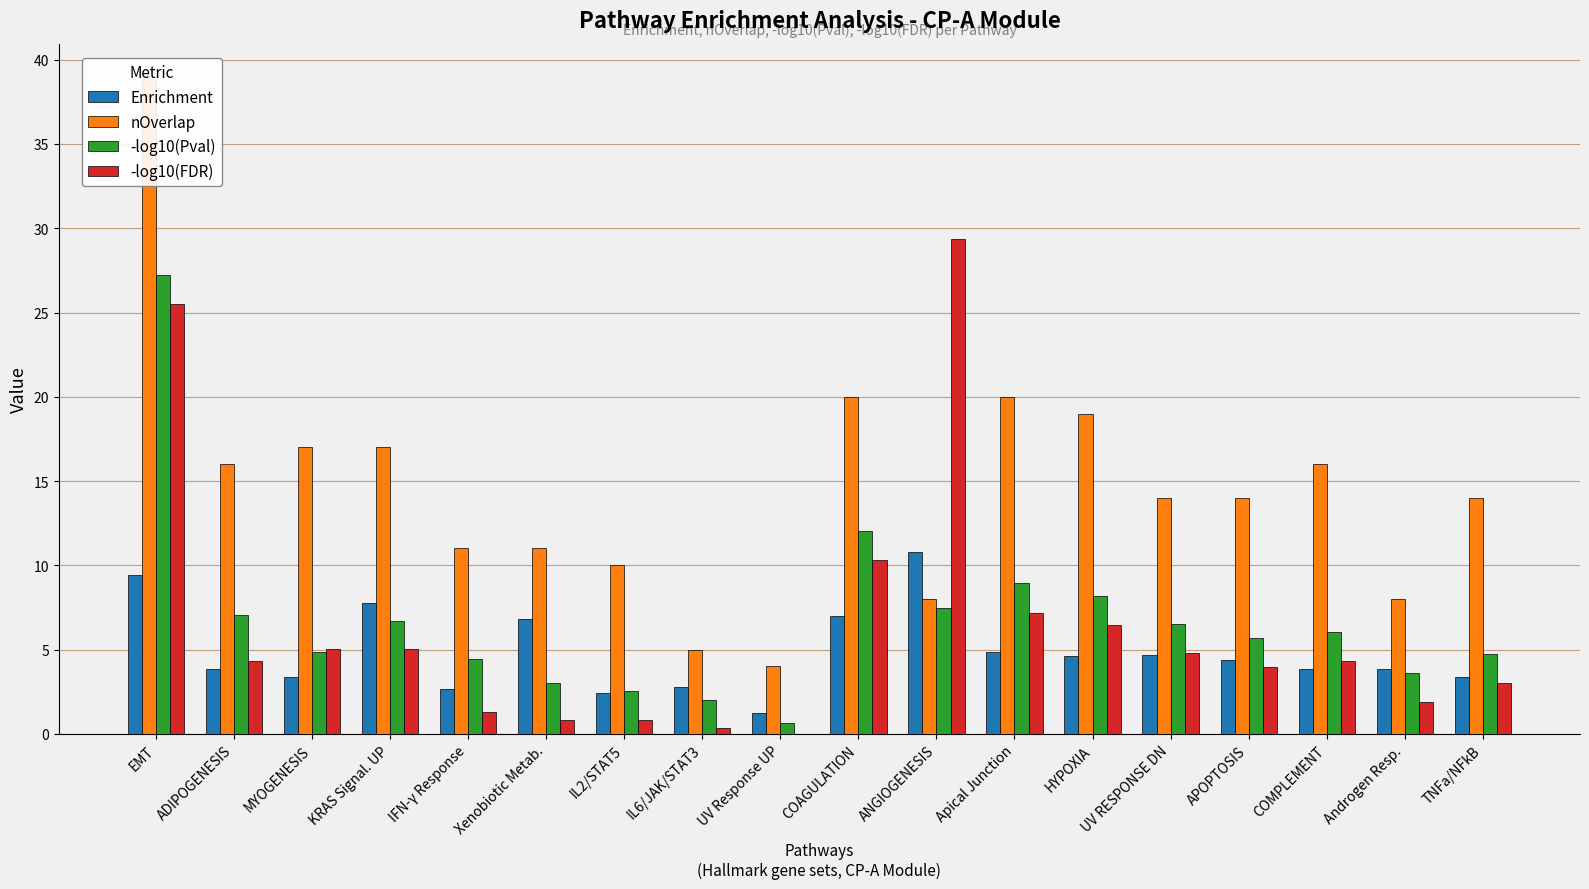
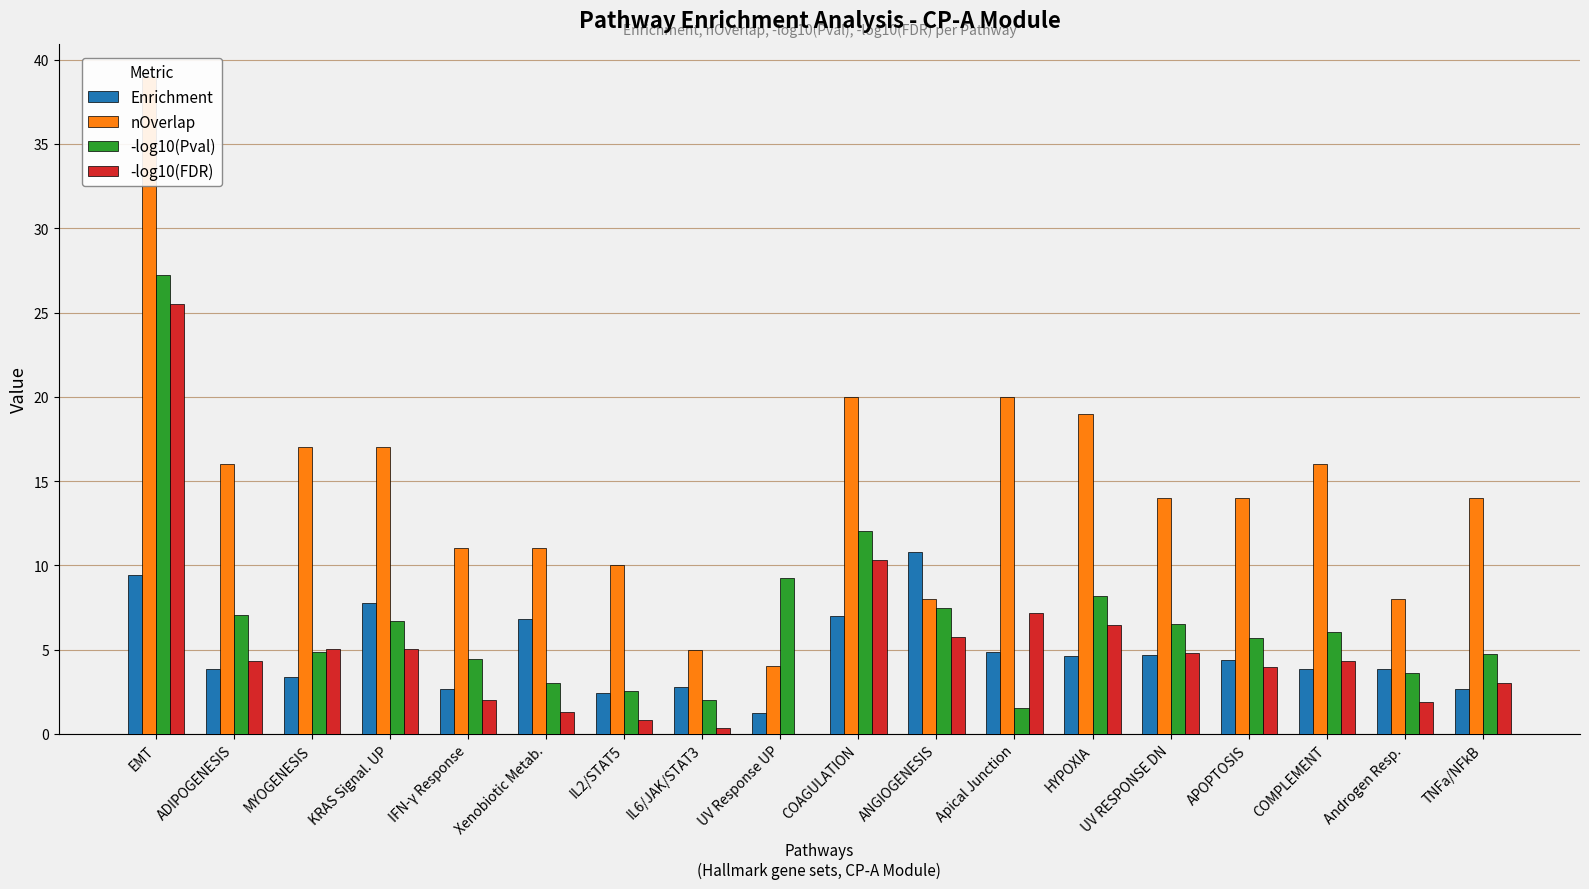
-log10(FDR), IFN-γ Response: 1.3 -> 2.0
-log10(FDR), Xenobiotic Metab.: 0.8 -> 1.3
-log10(Pval), UV Response UP: 0.6 -> 9.3
-log10(FDR), ANGIOGENESIS: 29.4 -> 5.7
-log10(Pval), Apical Junction: 8.9 -> 1.5
Enrichment, TNFa/NFkB: 3.4 -> 2.7
